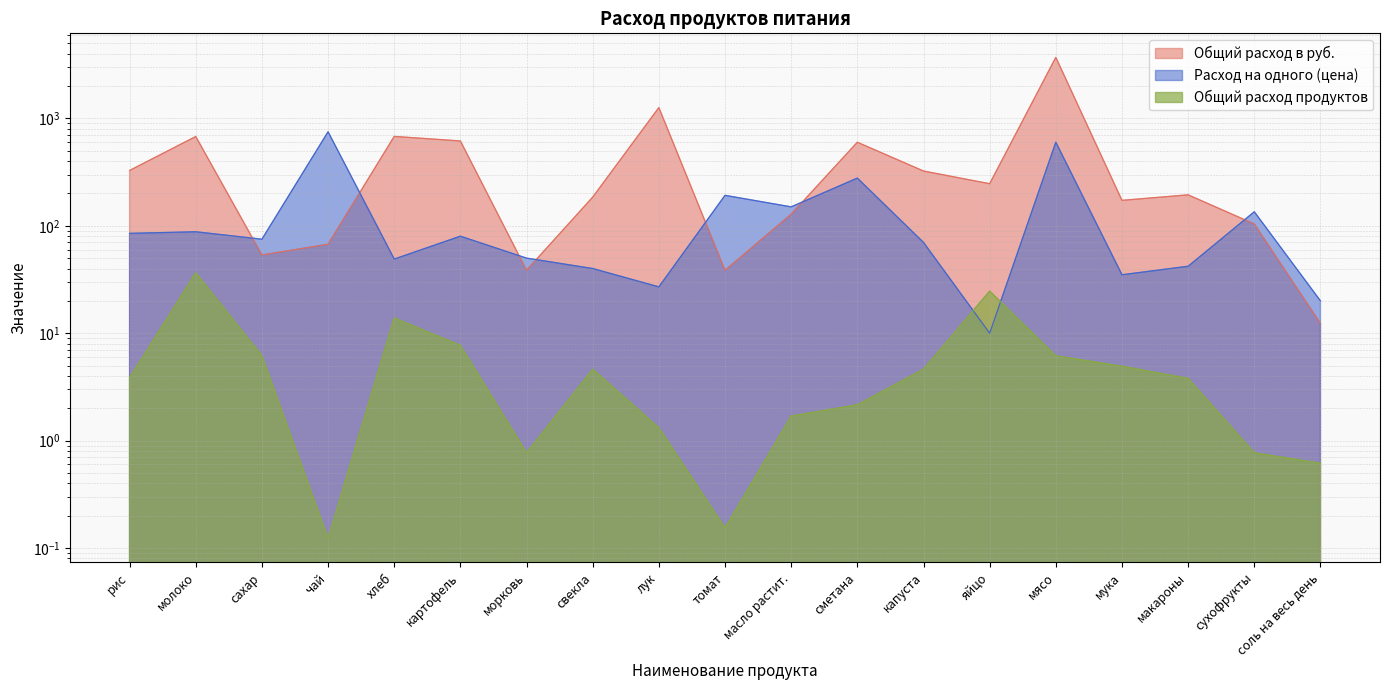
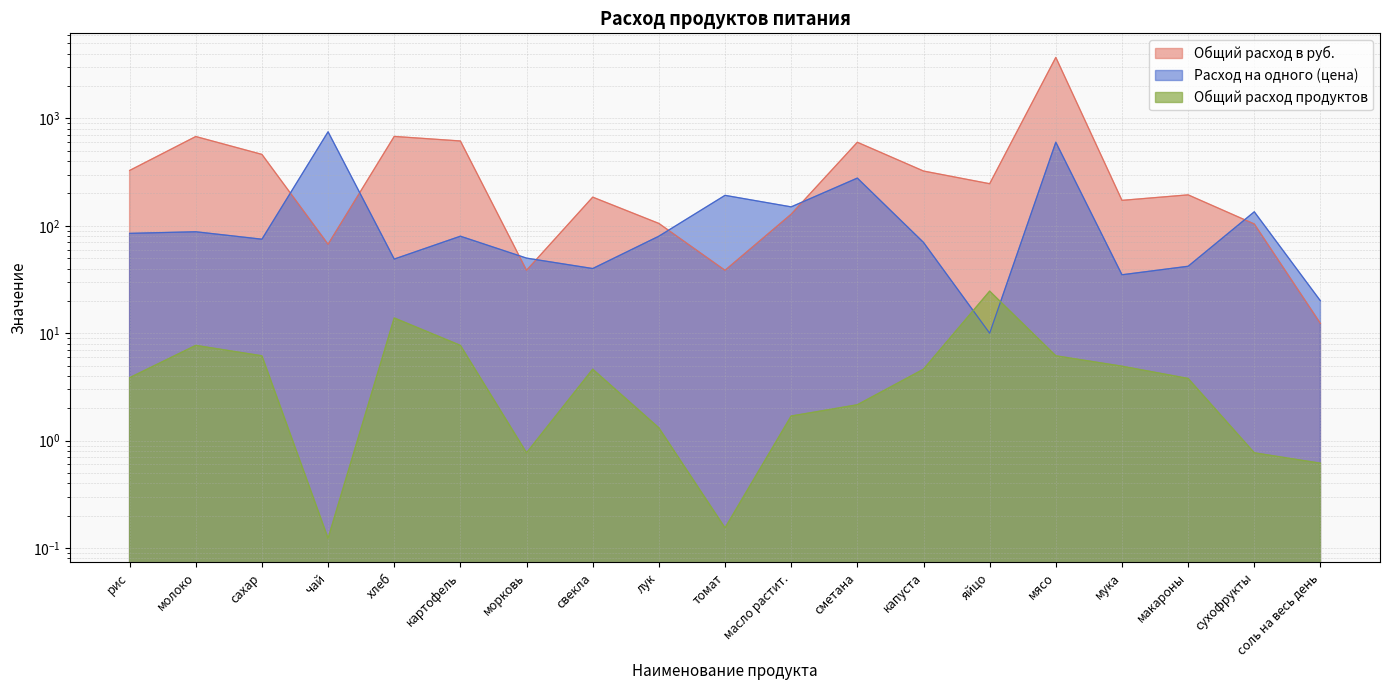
Общий расход продуктов, молоко: 37 -> 8
Общий расход в руб., сахар: 50 -> 460
Общий расход в руб., лук: 1300 -> 110
Расход на одного (цена), лук: 27 -> 80
